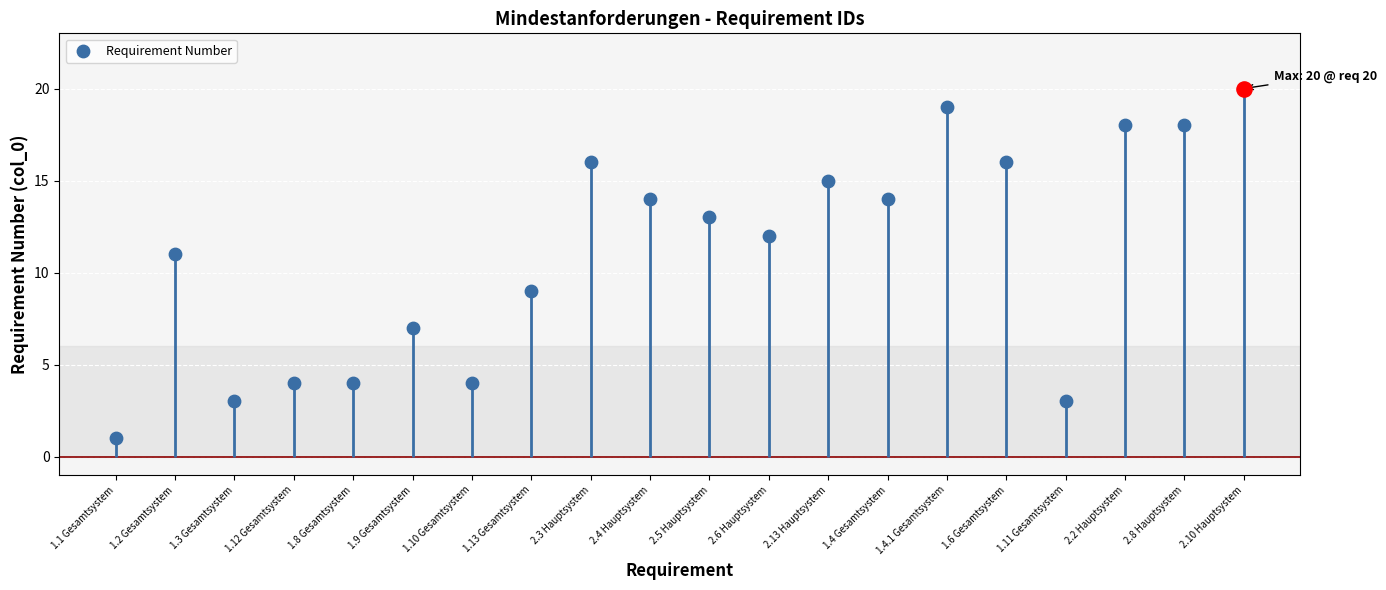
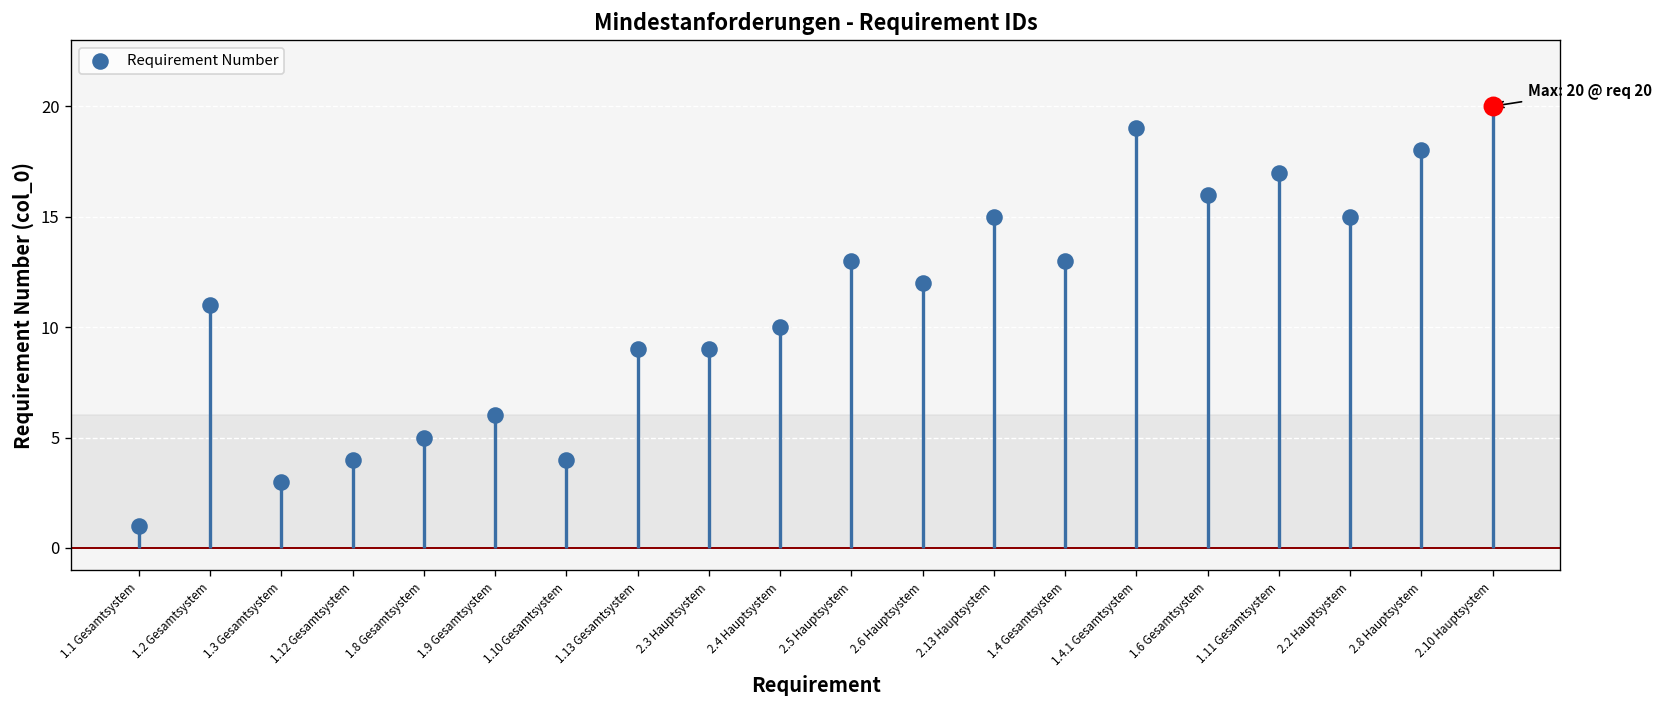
Requirement Number, 1.8 Gesamtsystem: 4 -> 5
Requirement Number, 1.9 Gesamtsystem: 7 -> 6
Requirement Number, 2.3 Hauptsystem: 16 -> 9
Requirement Number, 2.4 Hauptsystem: 14 -> 10
Requirement Number, 1.4 Gesamtsystem: 14 -> 13
Requirement Number, 1.11 Gesamtsystem: 3 -> 17
Requirement Number, 2.2 Hauptsystem: 18 -> 15
